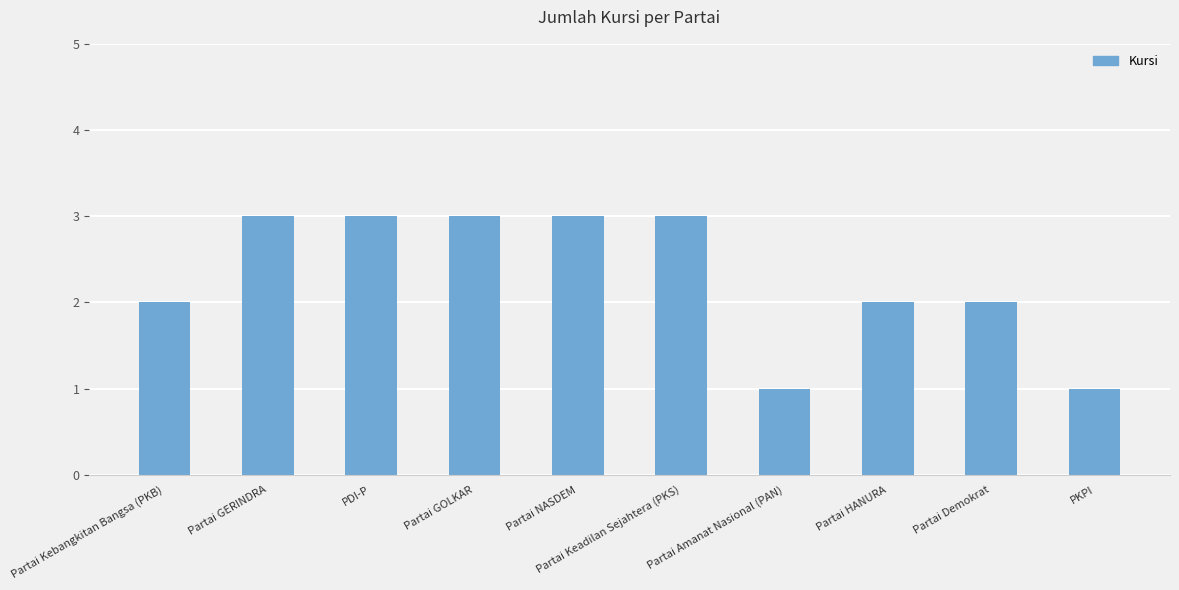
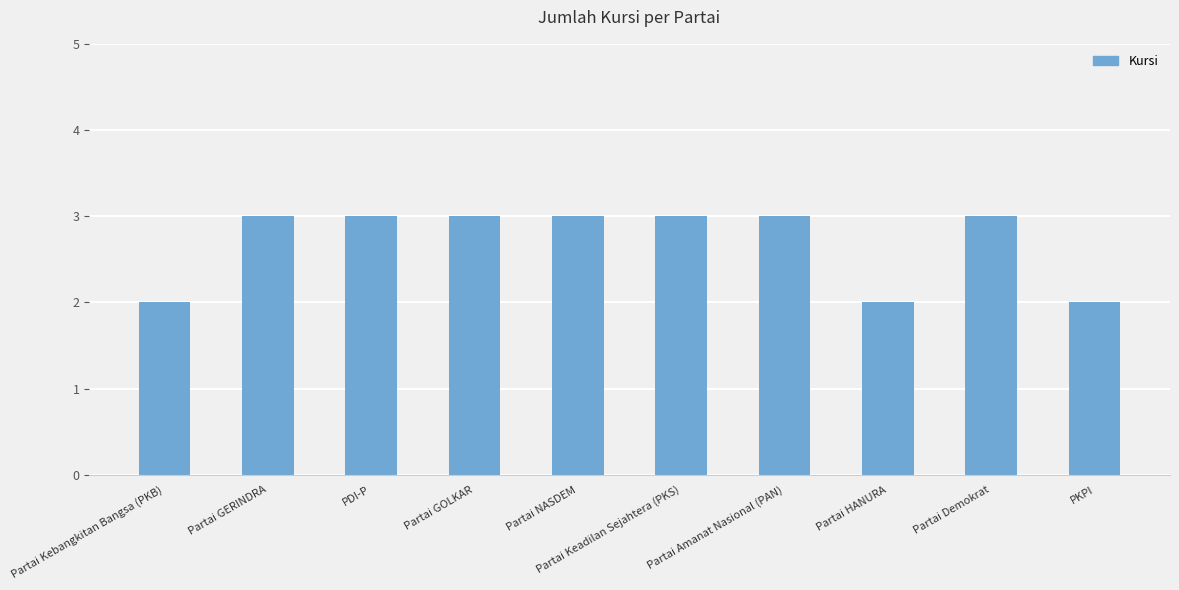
Partai Amanat Nasional (PAN): 1 -> 3
Partai Demokrat: 2 -> 3
PKPI: 1 -> 2
